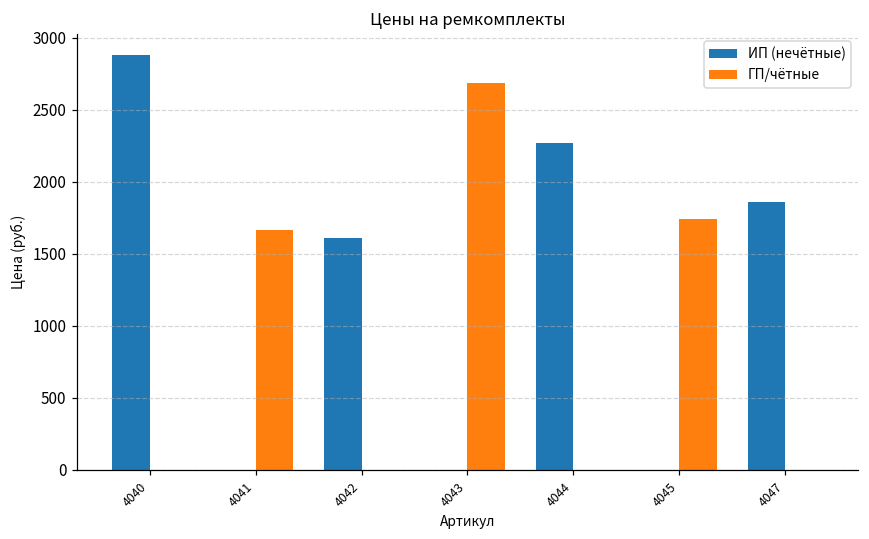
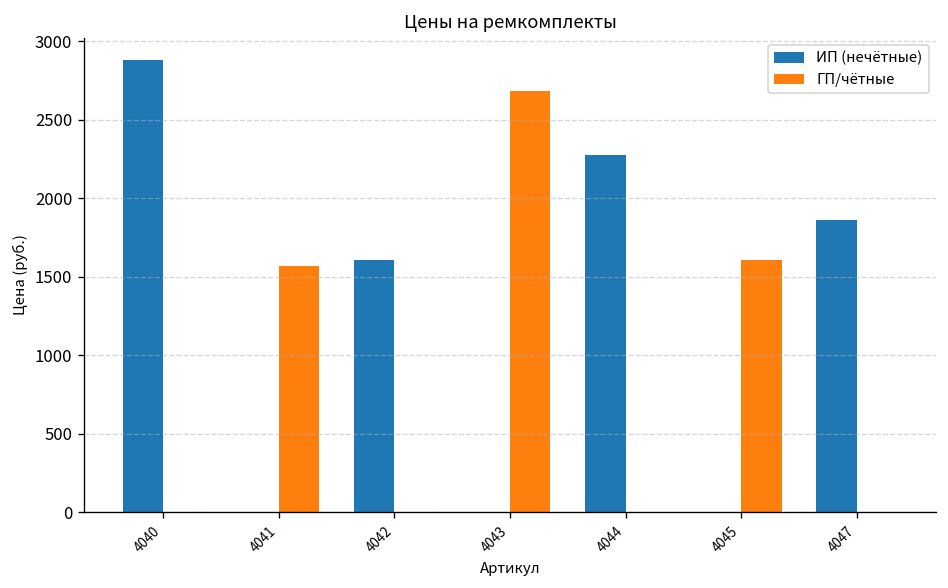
ГП/чётные, 4041: 1660 -> 1570
ГП/чётные, 4045: 1740 -> 1610
